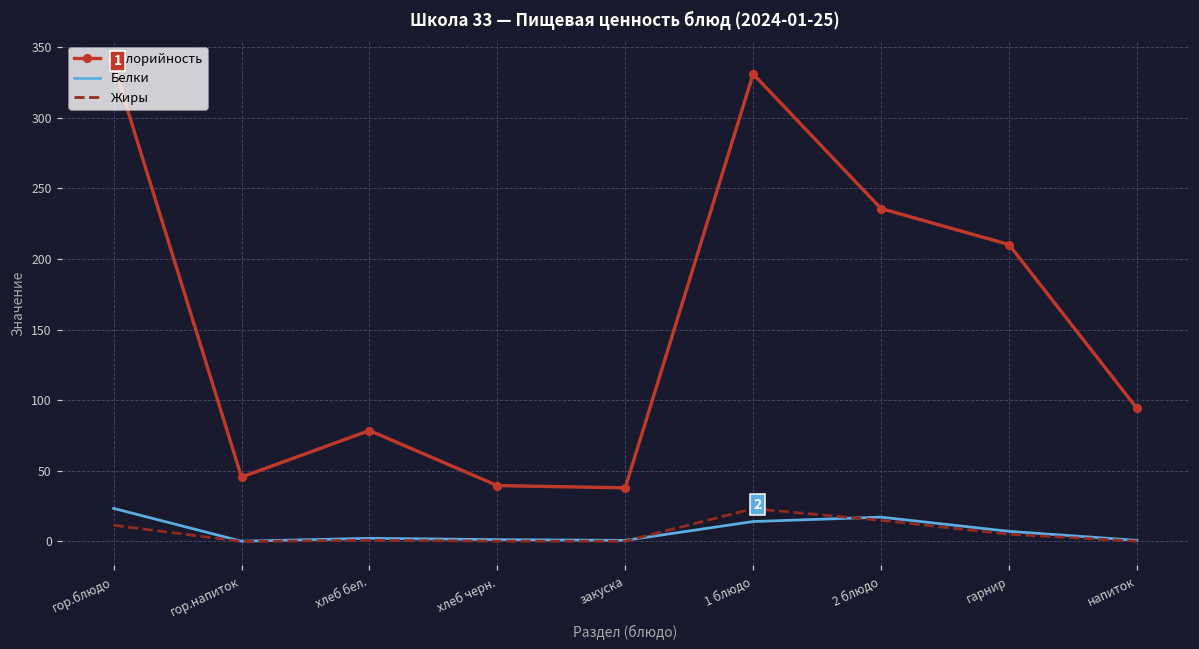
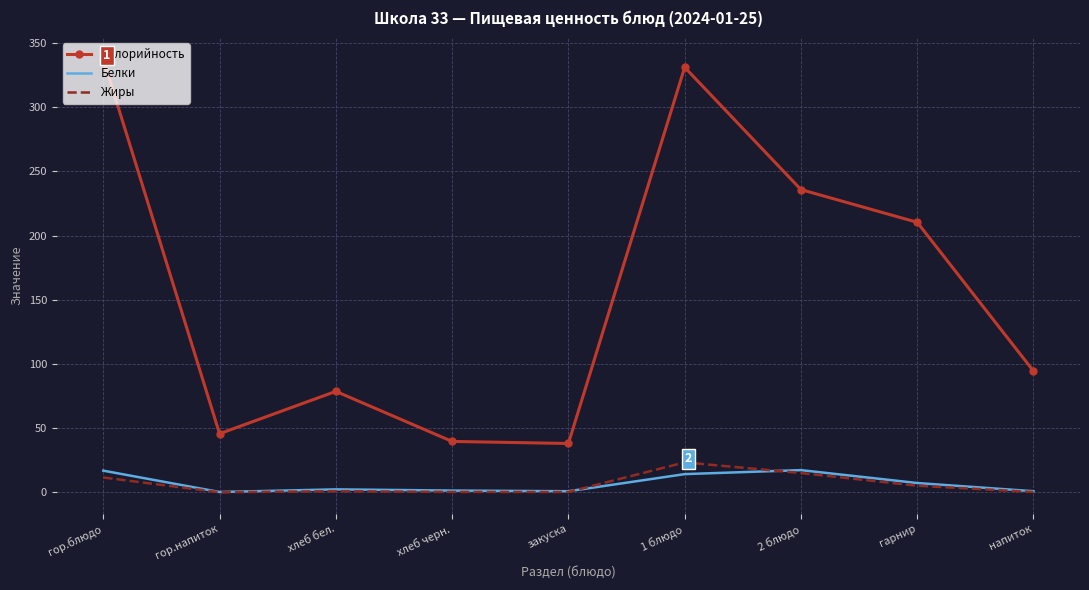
Белки, гор.блюдо: 23 -> 17
